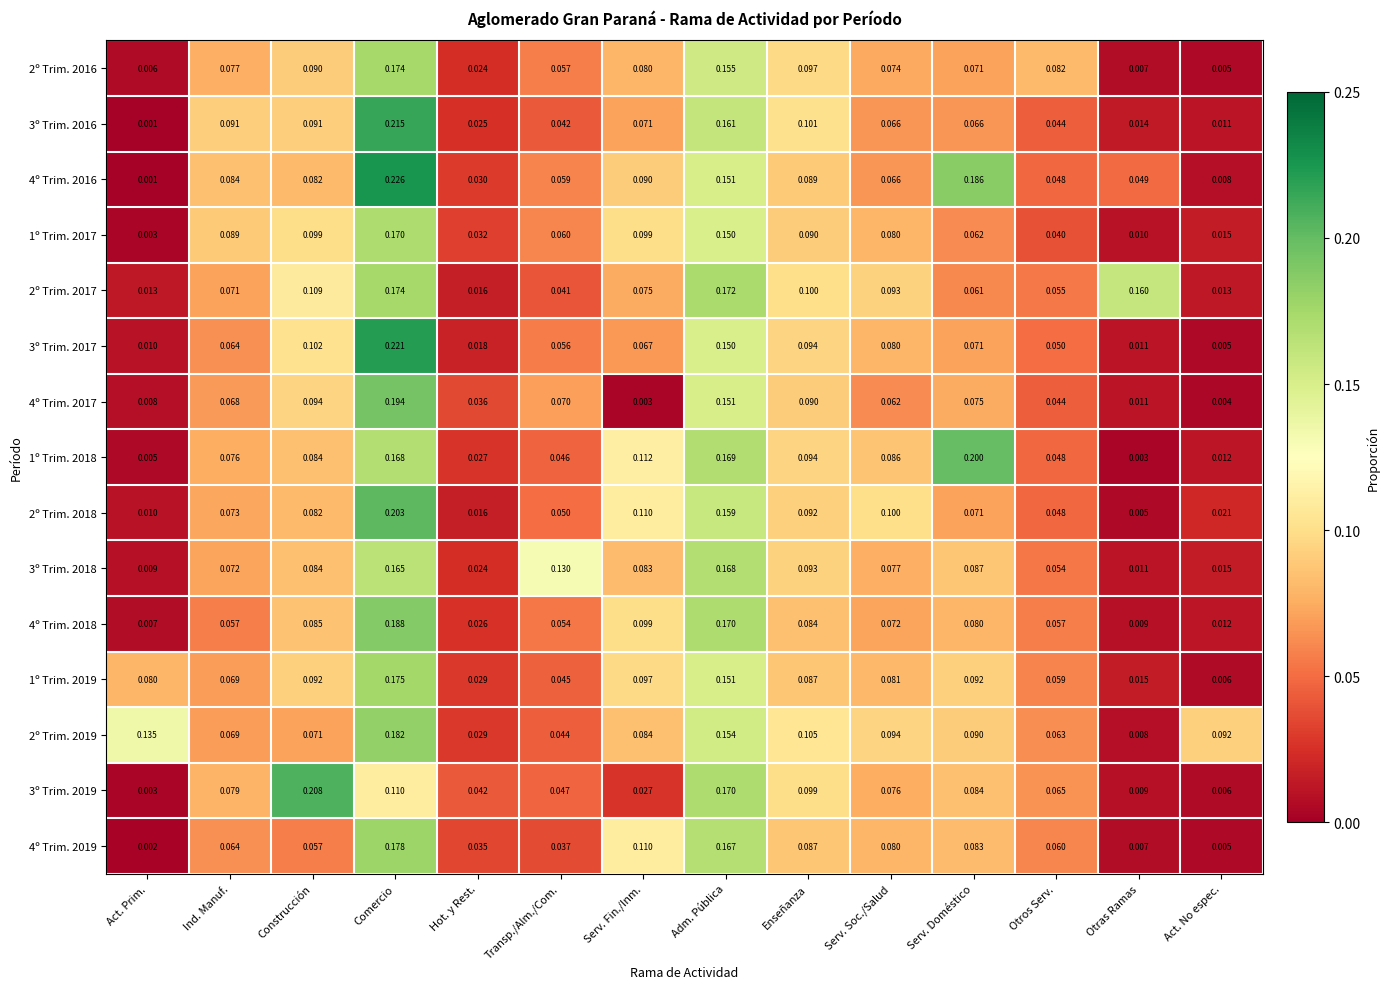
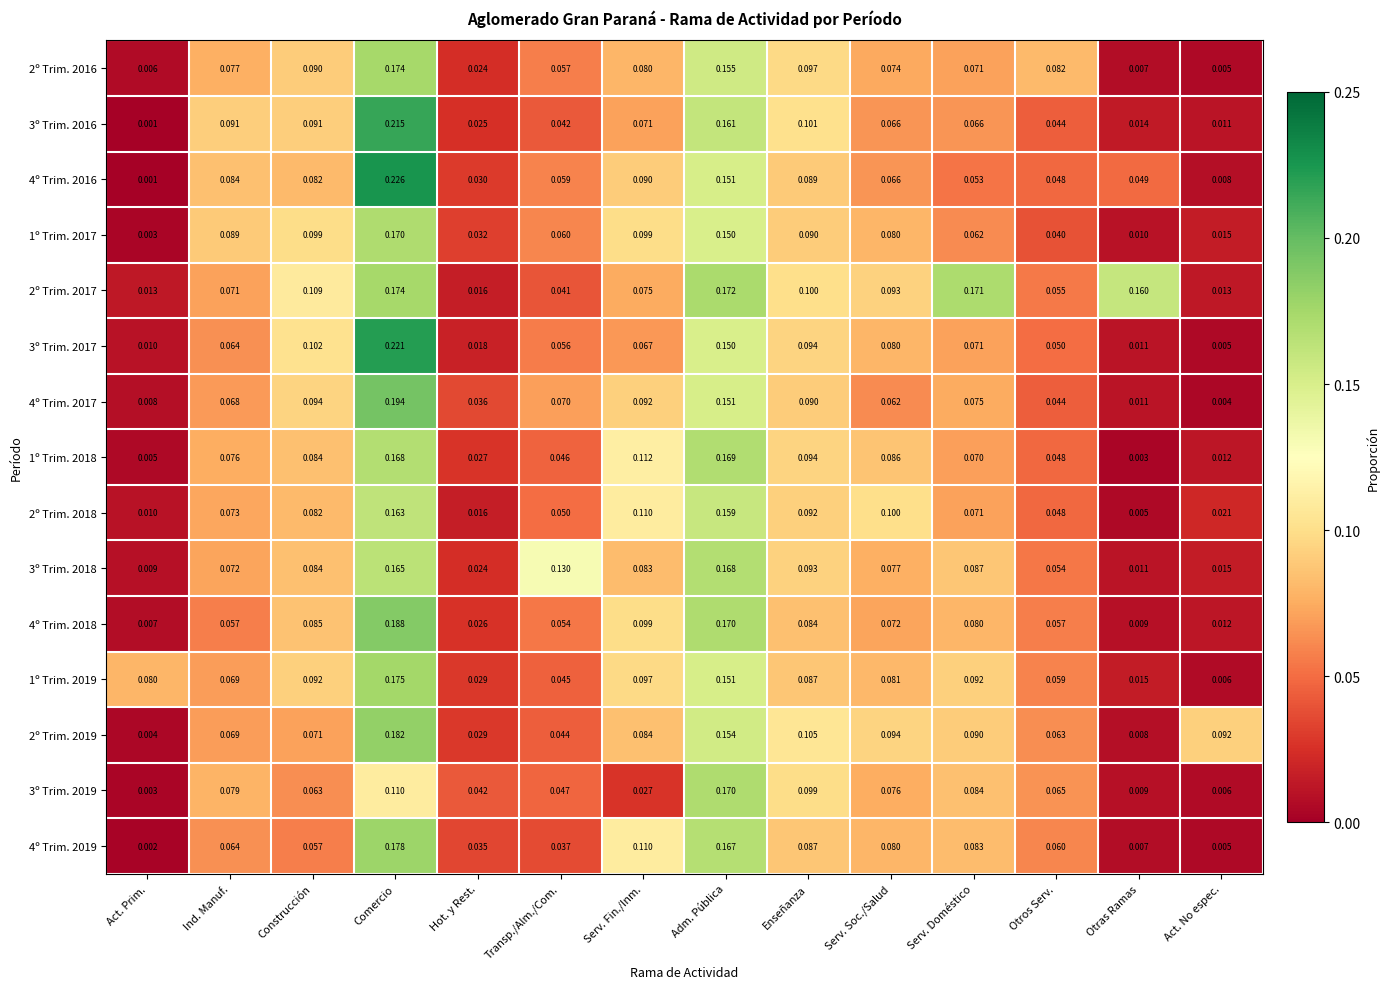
4º Trim. 2016, Serv. Doméstico: 0.186 -> 0.053
2º Trim. 2017, Serv. Doméstico: 0.061 -> 0.171
4º Trim. 2017, Serv. Fin./Inm.: 0.003 -> 0.092
1º Trim. 2018, Serv. Doméstico: 0.200 -> 0.070
2º Trim. 2018, Comercio: 0.203 -> 0.163
2º Trim. 2019, Act. Prim.: 0.135 -> 0.004
3º Trim. 2019, Construcción: 0.208 -> 0.063
